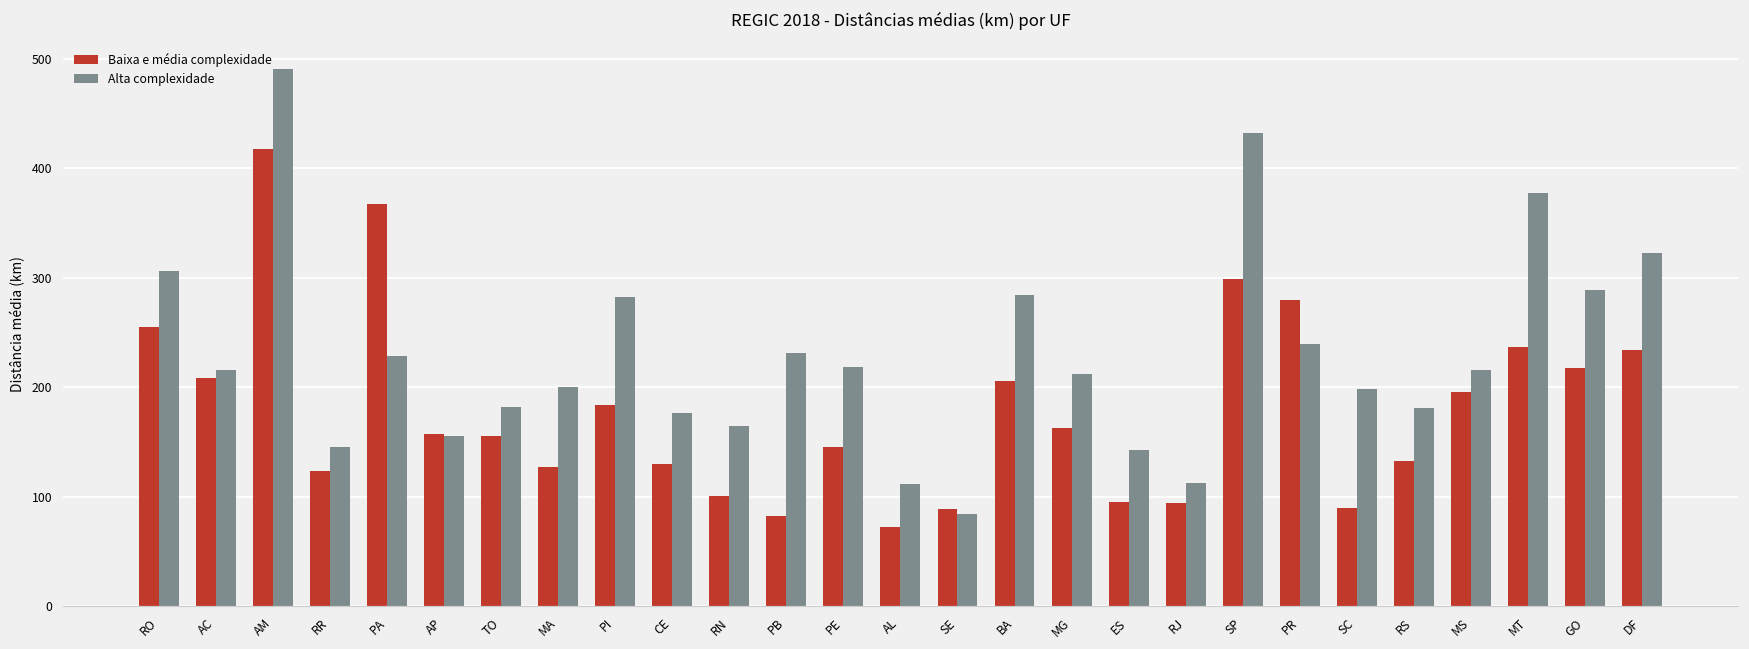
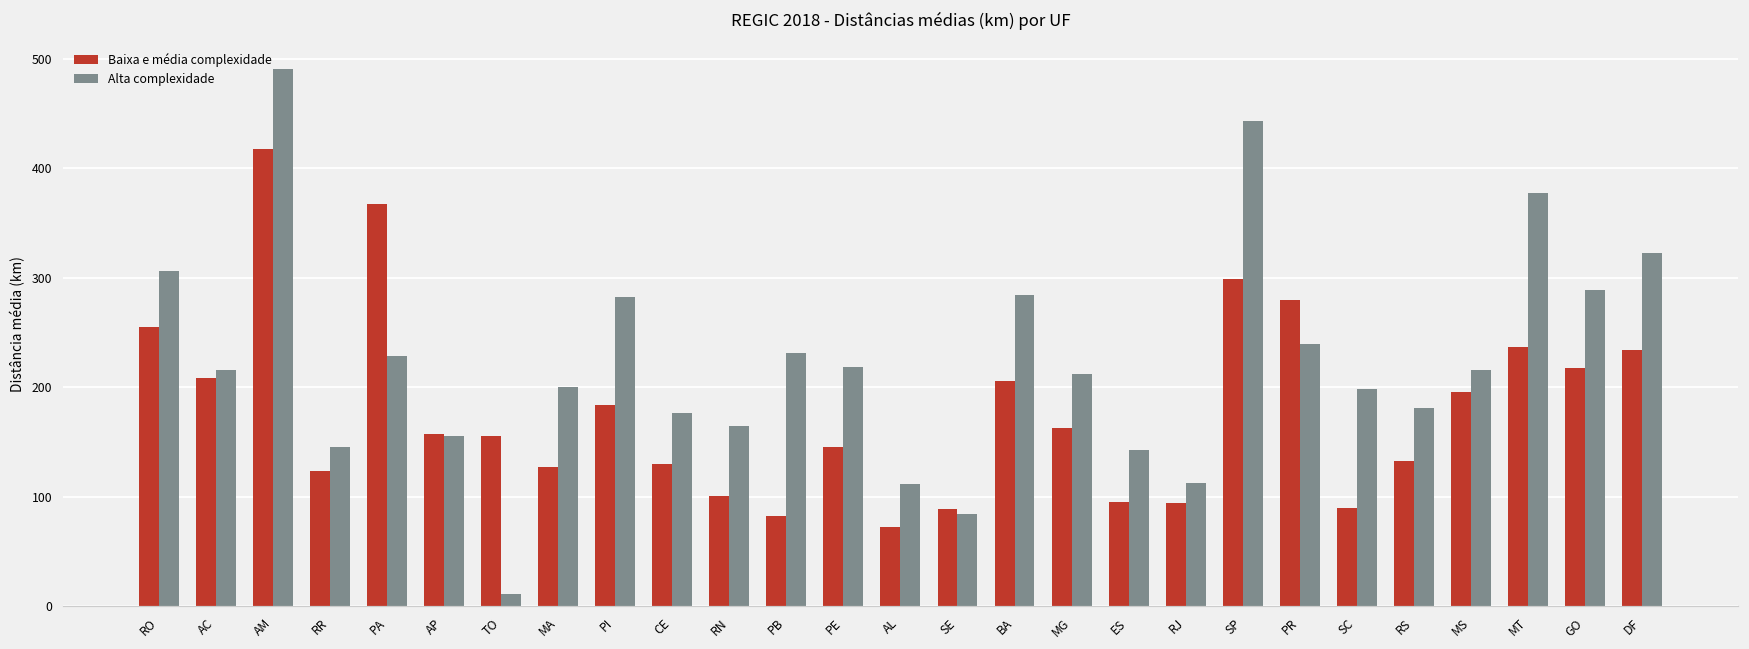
Alta complexidade, TO: 180 -> 10
Alta complexidade, SP: 430 -> 440
